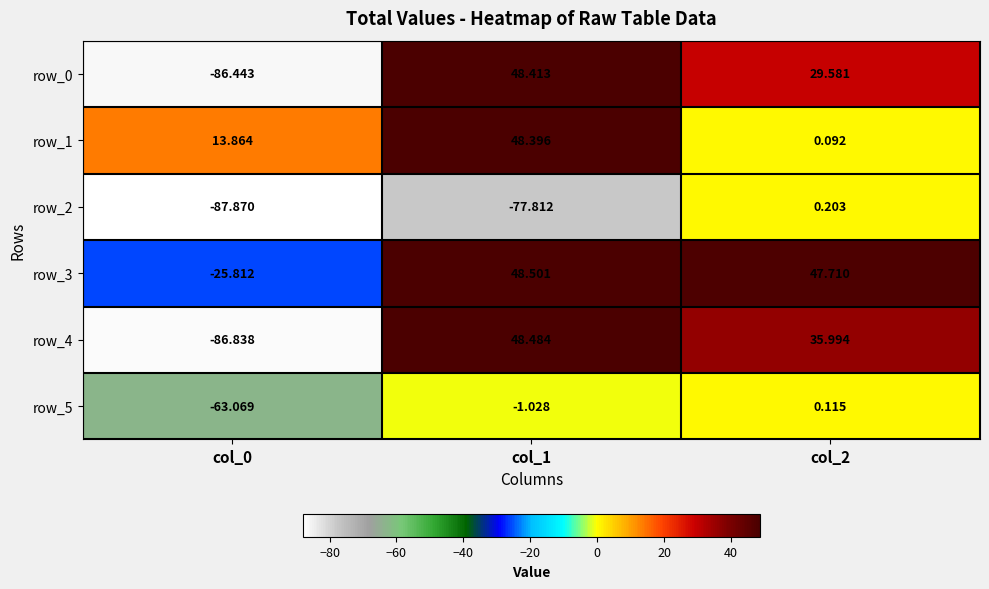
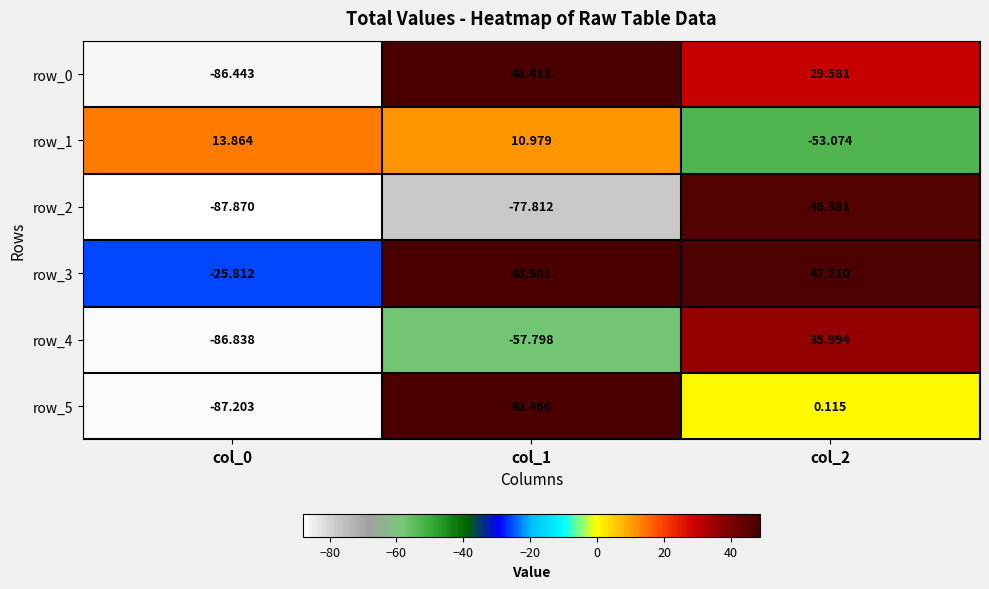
row_1, col_1: 48.396 -> 10.979
row_1, col_2: 0.092 -> -53.074
row_2, col_2: 0.203 -> 46.381
row_4, col_1: 48.484 -> -57.798
row_5, col_0: -63.069 -> -87.203
row_5, col_1: -1.028 -> 48.466
